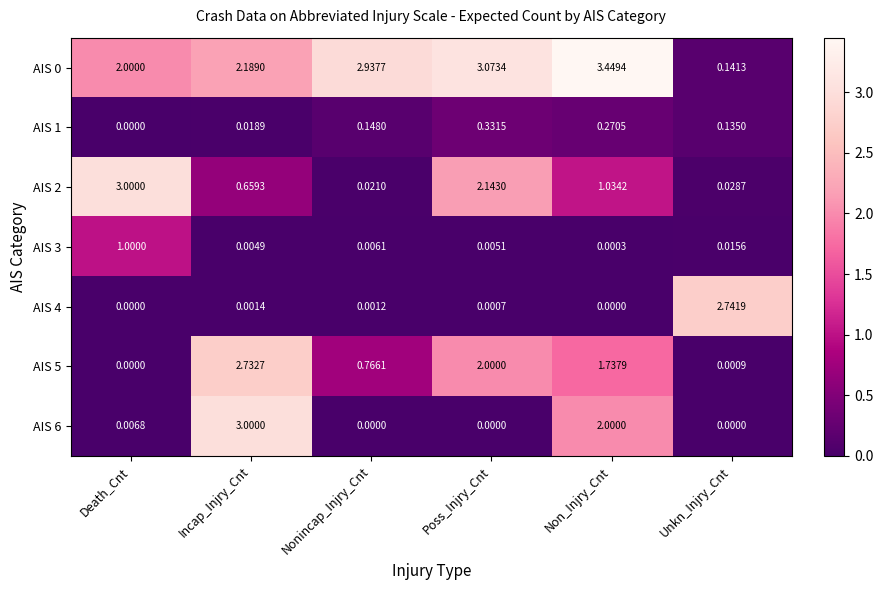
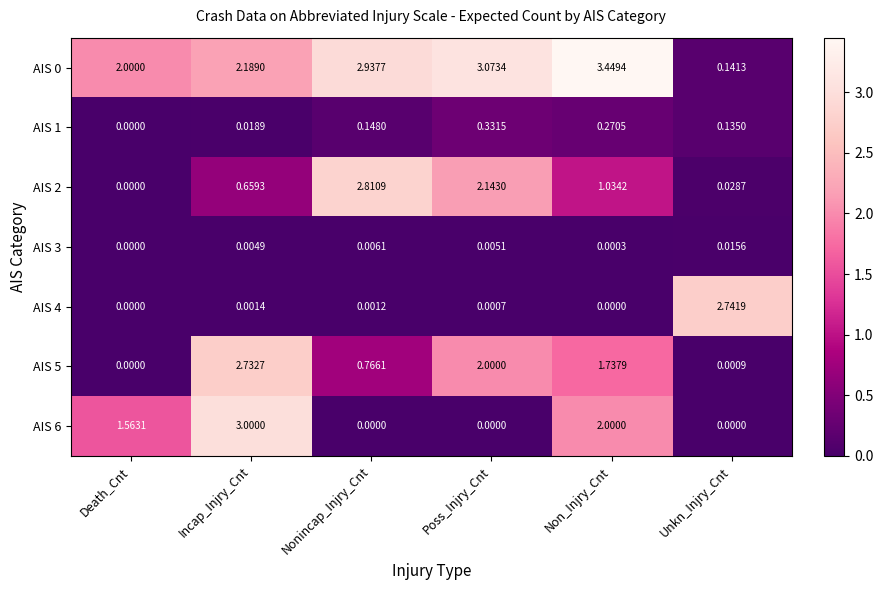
AIS 2, Death_Cnt: 3.0000 -> 0.0000
AIS 2, Nonincap_Injry_Cnt: 0.0210 -> 2.8109
AIS 3, Death_Cnt: 1.0000 -> 0.0000
AIS 6, Death_Cnt: 0.0068 -> 1.5631
